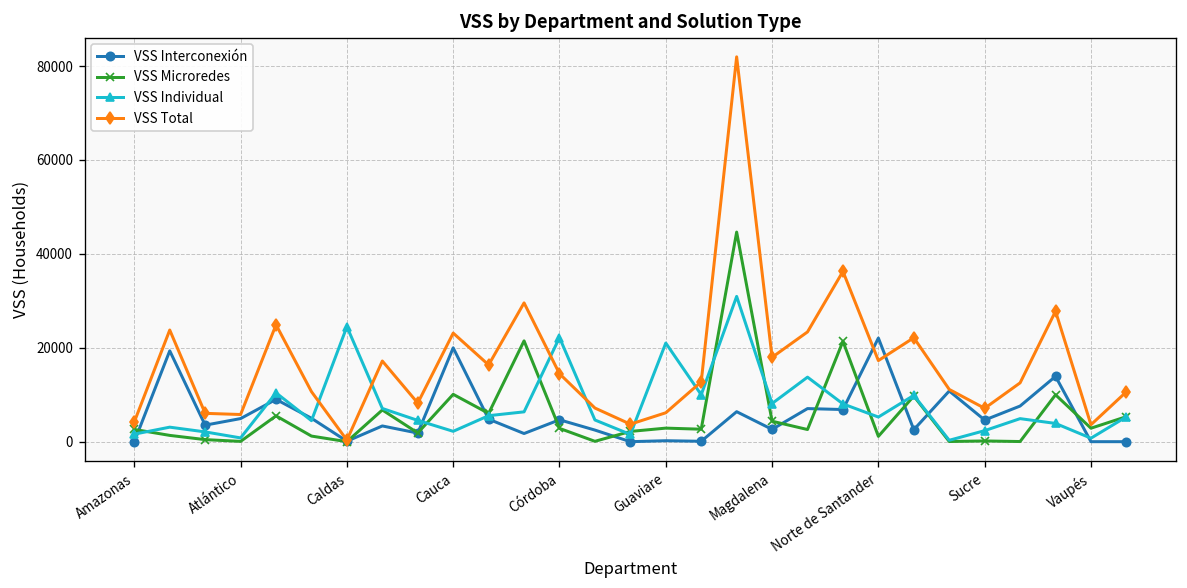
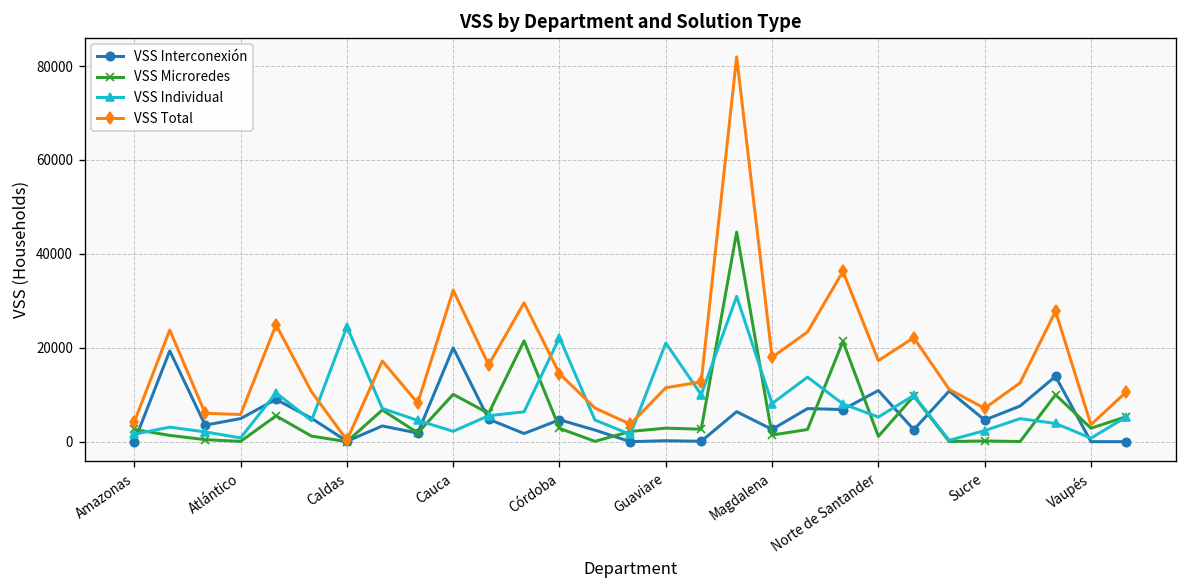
VSS Total, Cauca: 23000 -> 32000
VSS Total, Guaviare: 6000 -> 11000
VSS Microredes, Magdalena: 4000 -> 1000
VSS Interconexión, Norte de Santander: 22000 -> 11000
